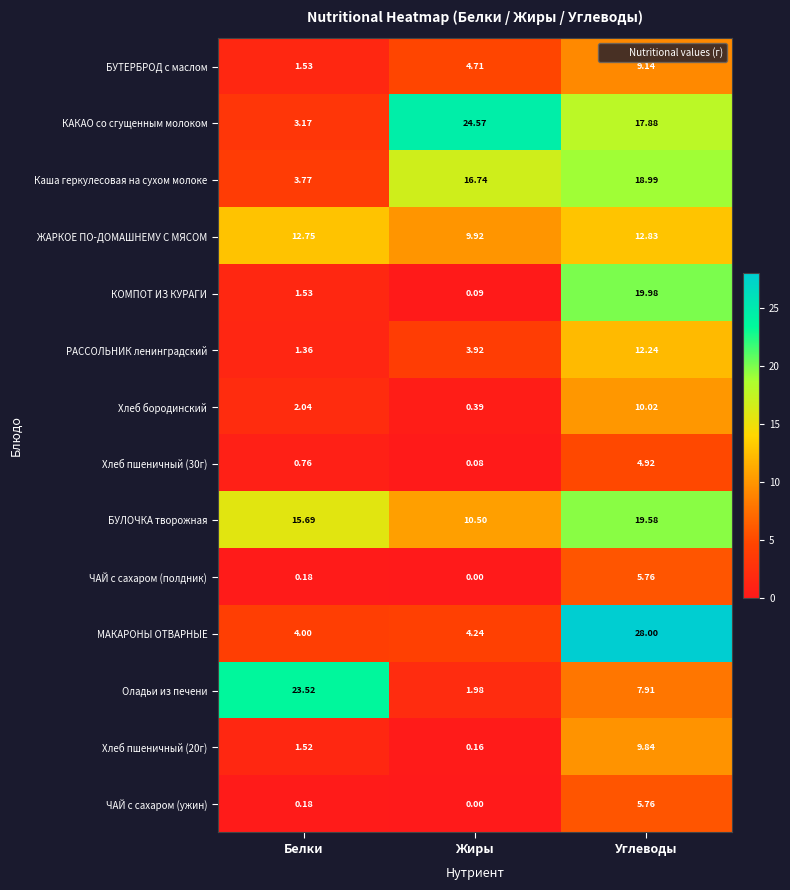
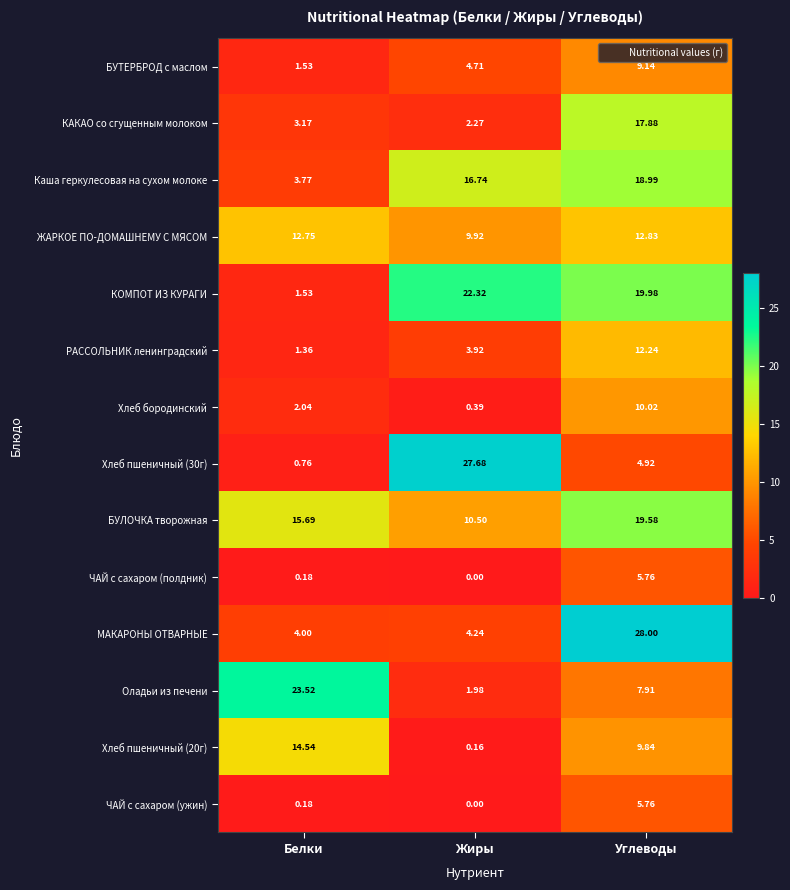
КАКАО со сгущенным молоком, Жиры: 24.57 -> 2.27
КОМПОТ ИЗ КУРАГИ, Жиры: 0.09 -> 22.32
Хлеб пшеничный (30г), Жиры: 0.08 -> 27.68
Хлеб пшеничный (20г), Белки: 1.52 -> 14.54
